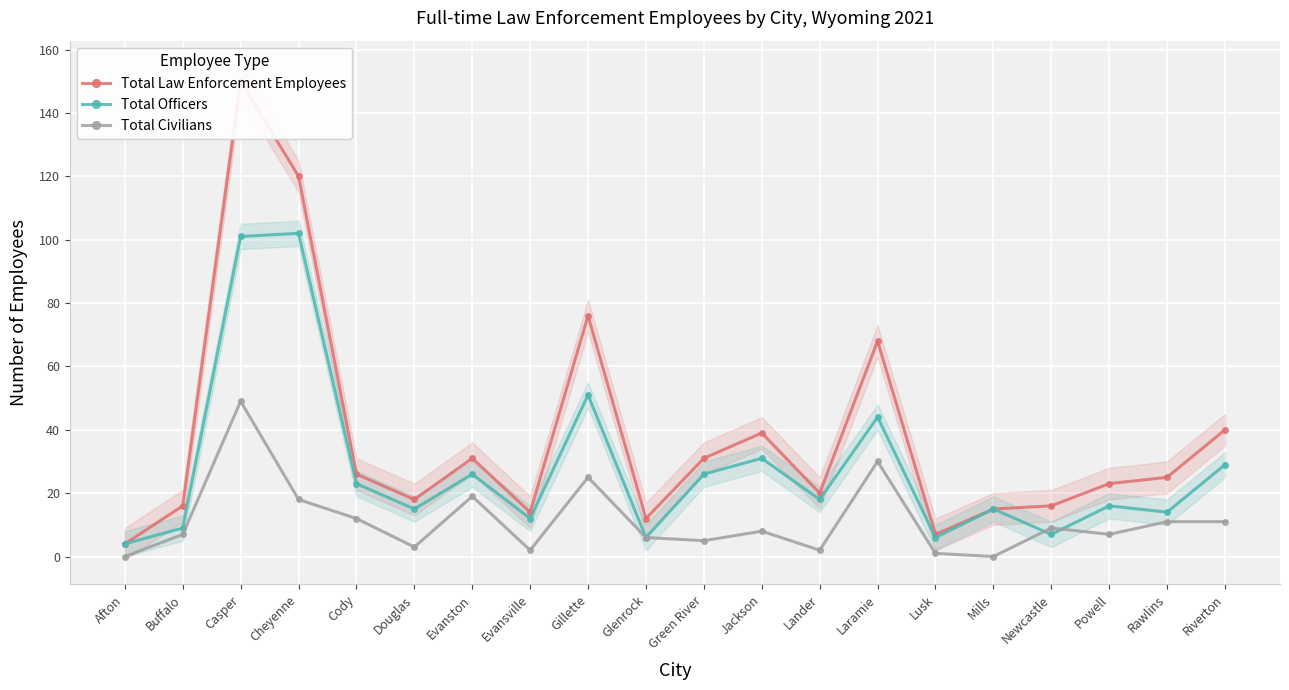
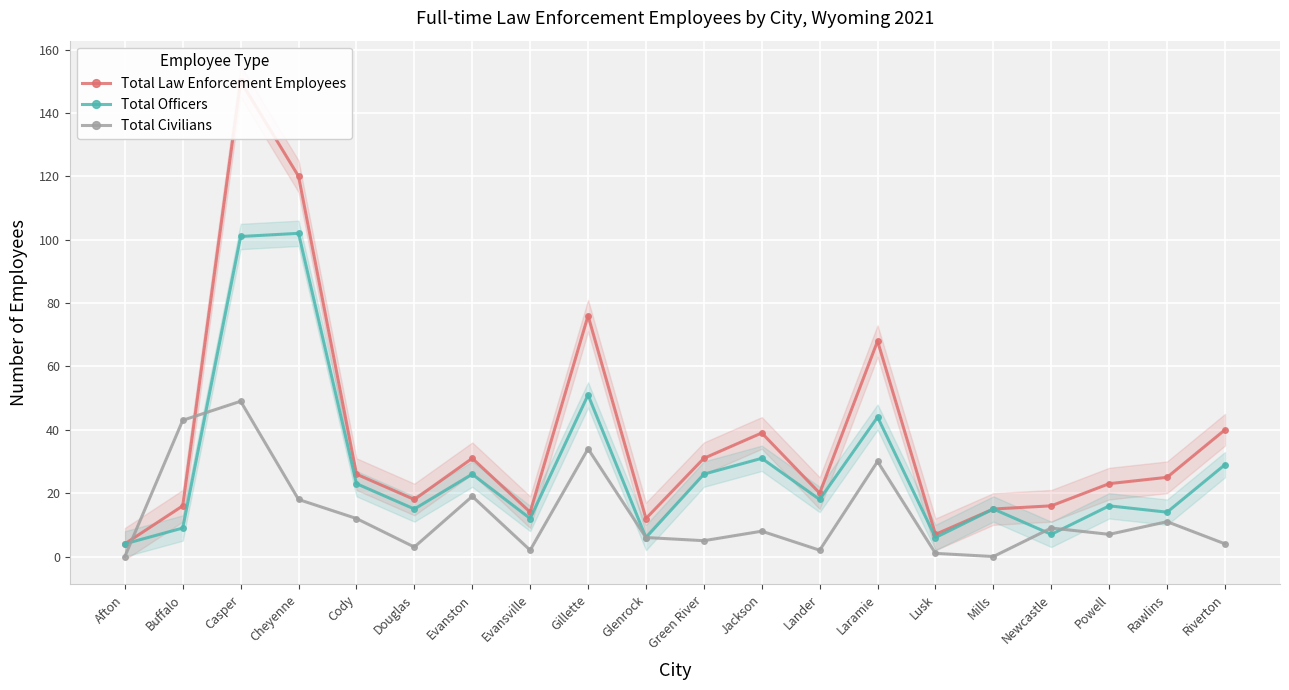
Total Civilians, Buffalo: 7 -> 43
Total Civilians, Gillette: 25 -> 34
Total Civilians, Riverton: 11 -> 4
